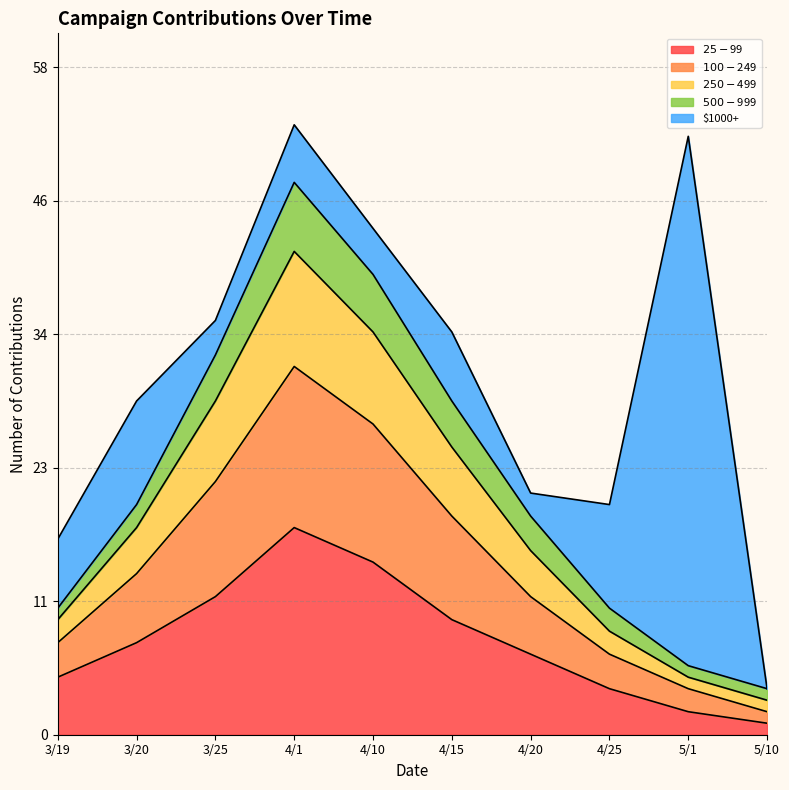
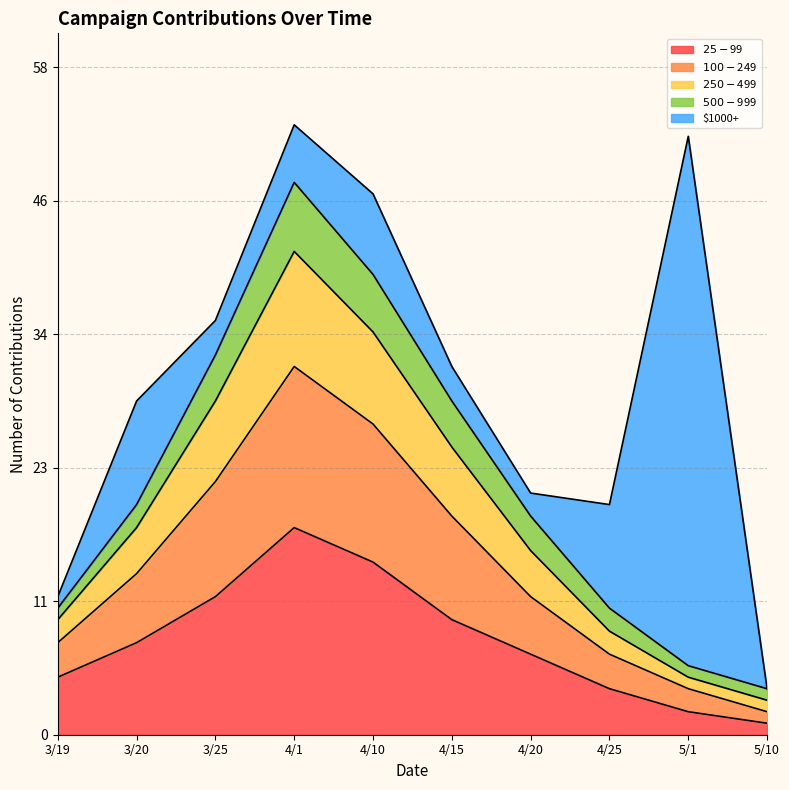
$1000+, 3/19: 6 -> 1
$1000+, 4/10: 4 -> 7
$1000+, 4/15: 6 -> 3
